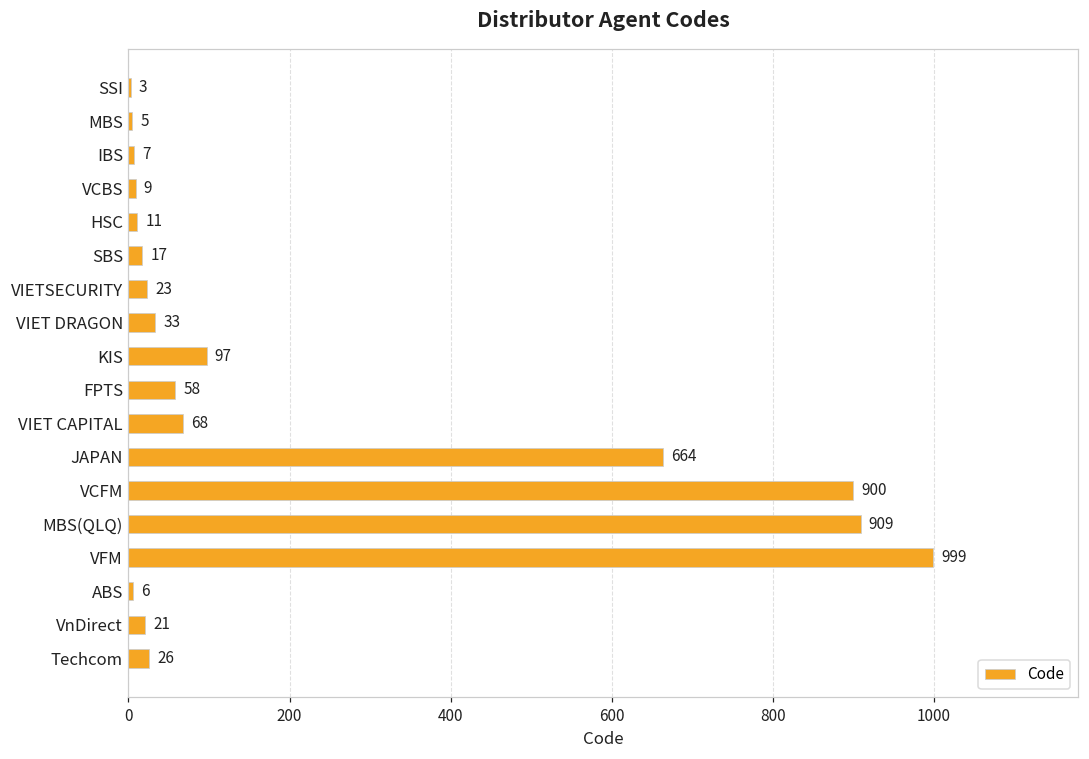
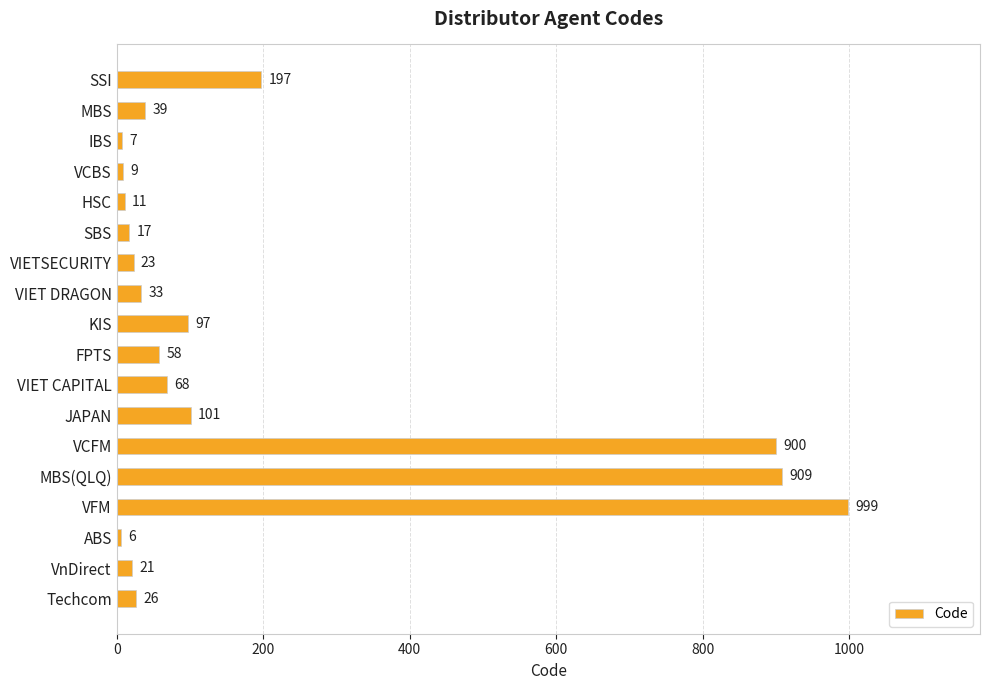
SSI: 3 -> 197
MBS: 5 -> 39
JAPAN: 664 -> 101
